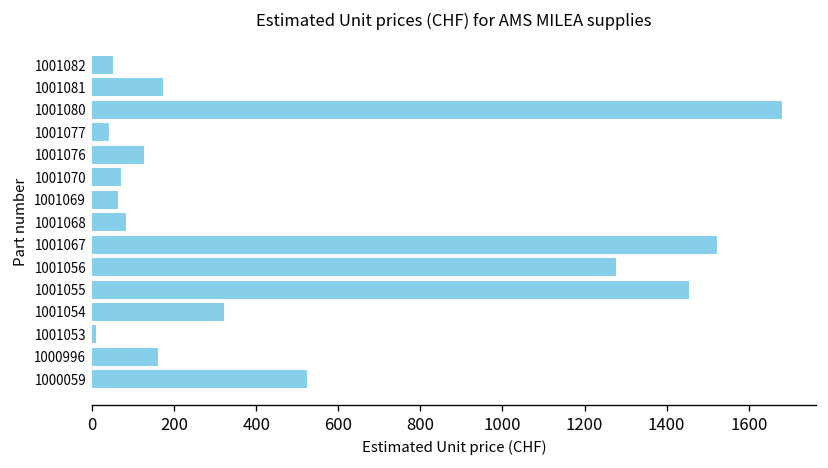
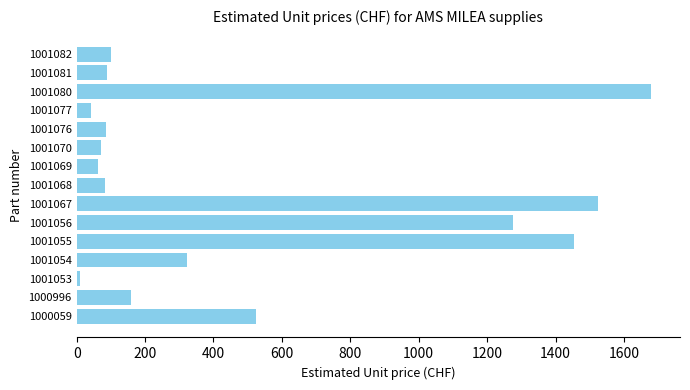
1001082: 50 -> 100
1001081: 170 -> 90
1001076: 130 -> 90
